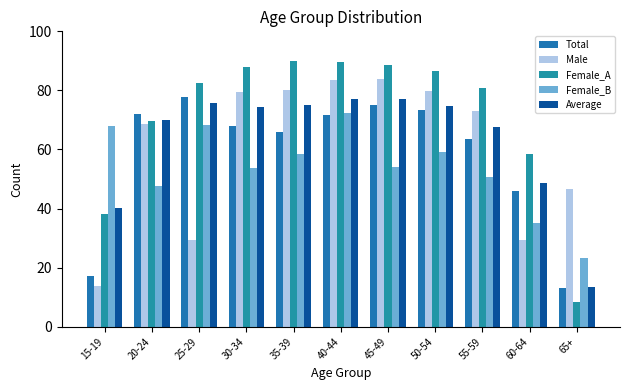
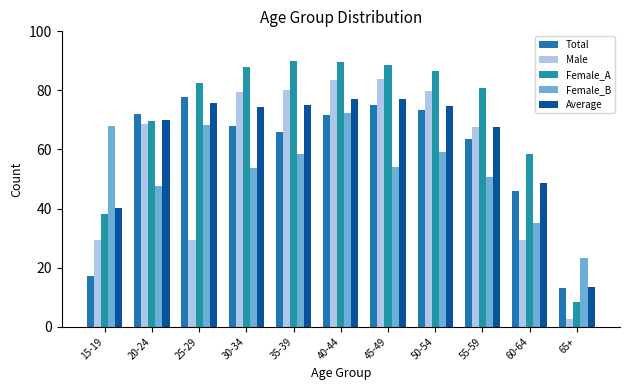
Male, 15-19: 14 -> 29
Male, 55-59: 73 -> 68
Male, 65+: 47 -> 3
